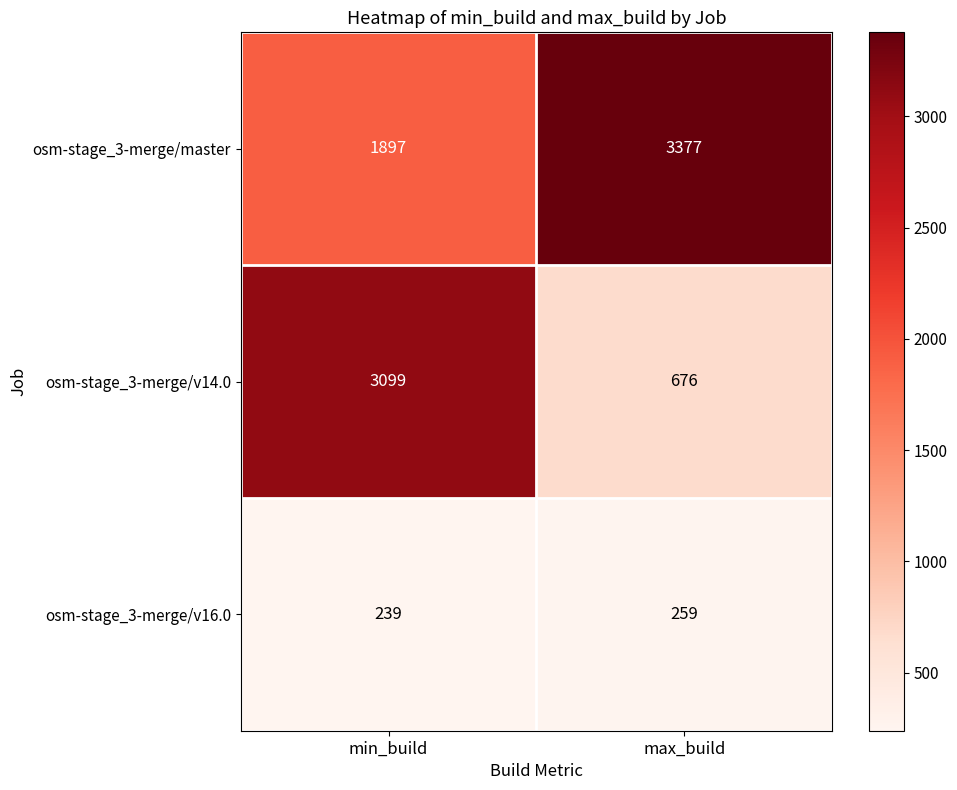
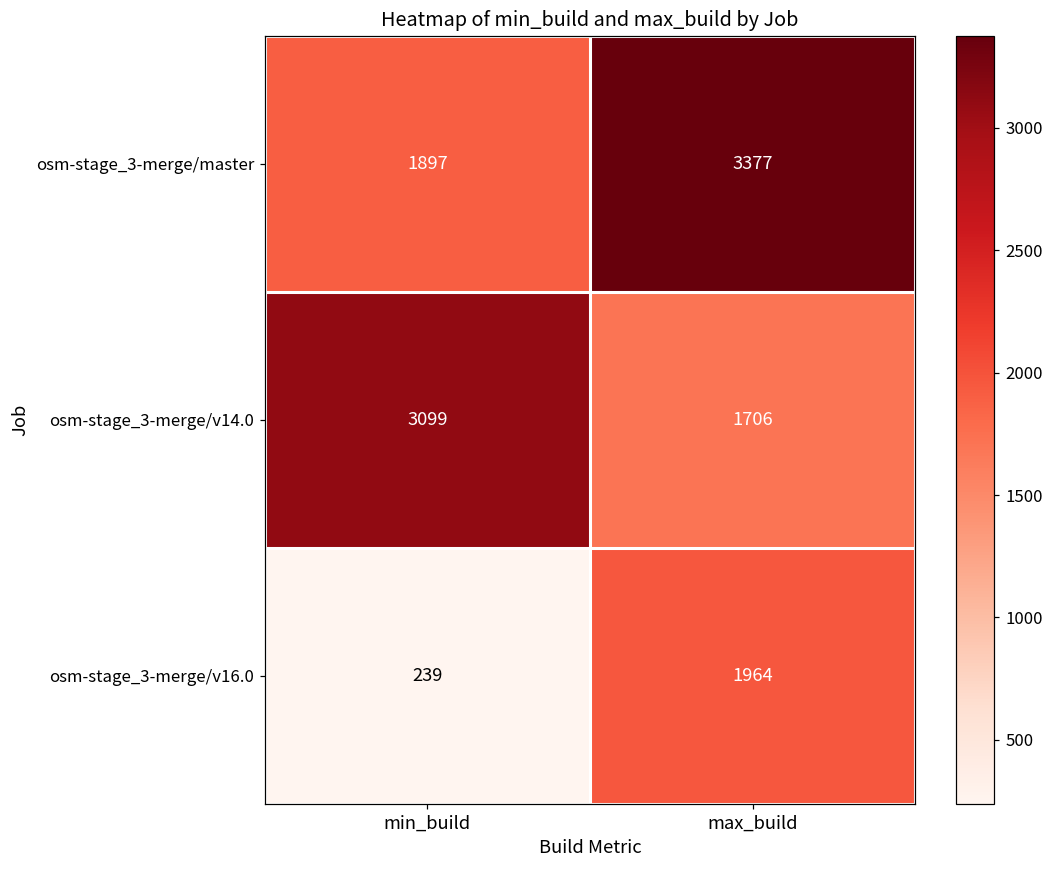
osm-stage_3-merge/v14.0, max_build: 676 -> 1706
osm-stage_3-merge/v16.0, max_build: 259 -> 1964
